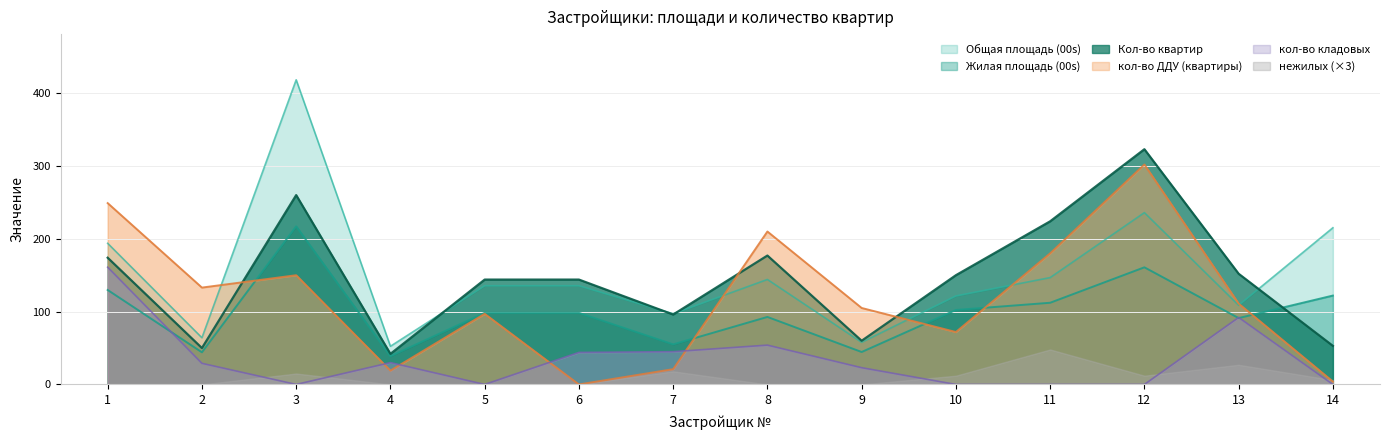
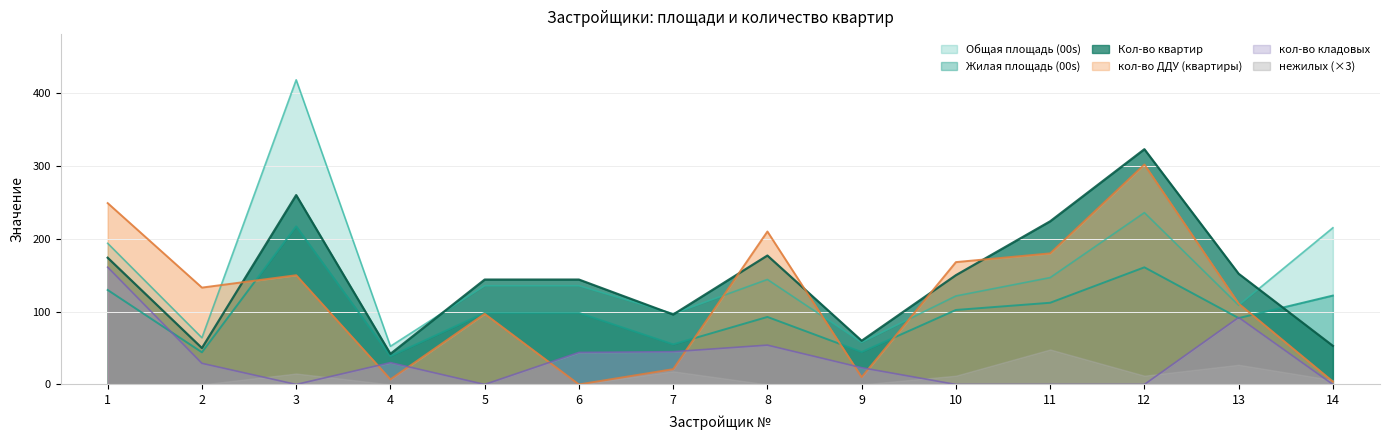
кол-во ДДУ (квартиры), 4: 20 -> 10
кол-во ДДУ (квартиры), 9: 110 -> 10
кол-во ДДУ (квартиры), 10: 70 -> 170
